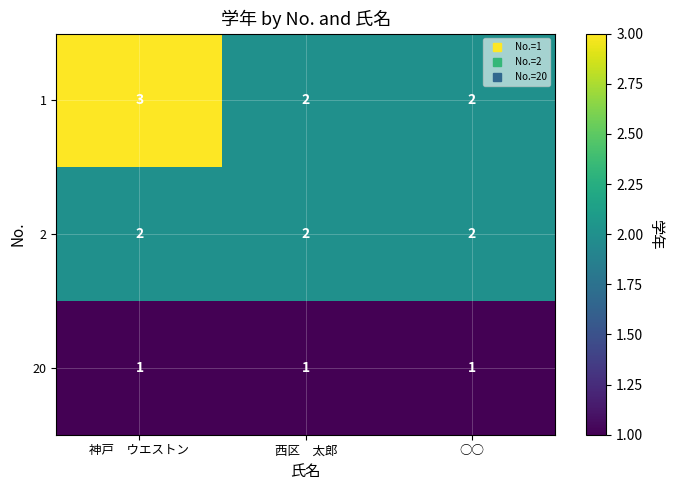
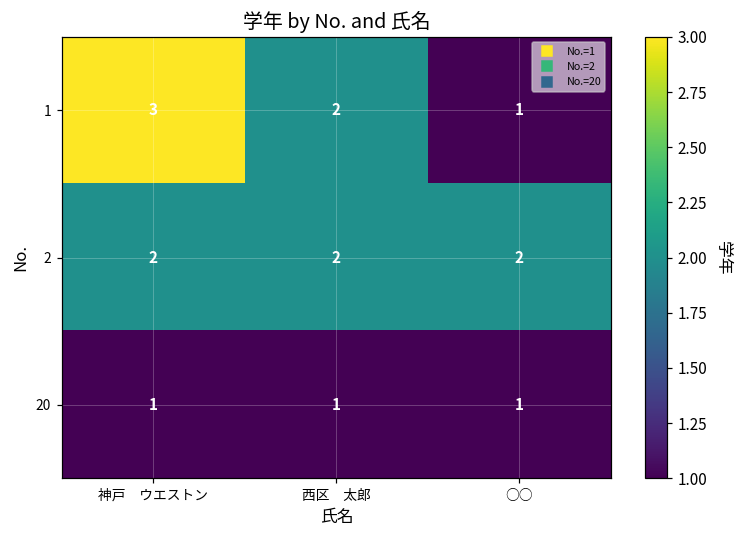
1, ○○: 2 -> 1
